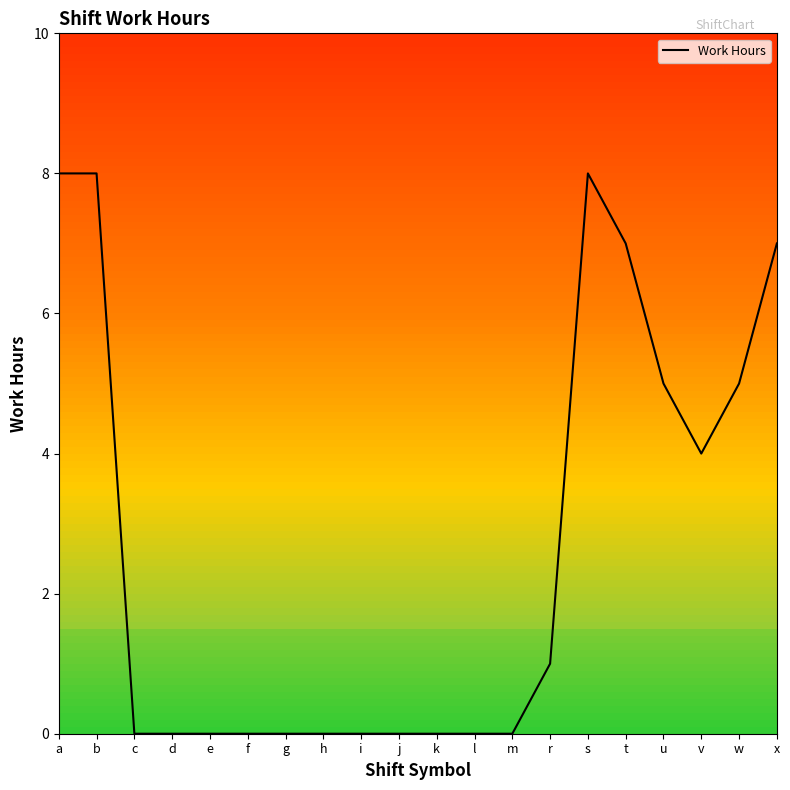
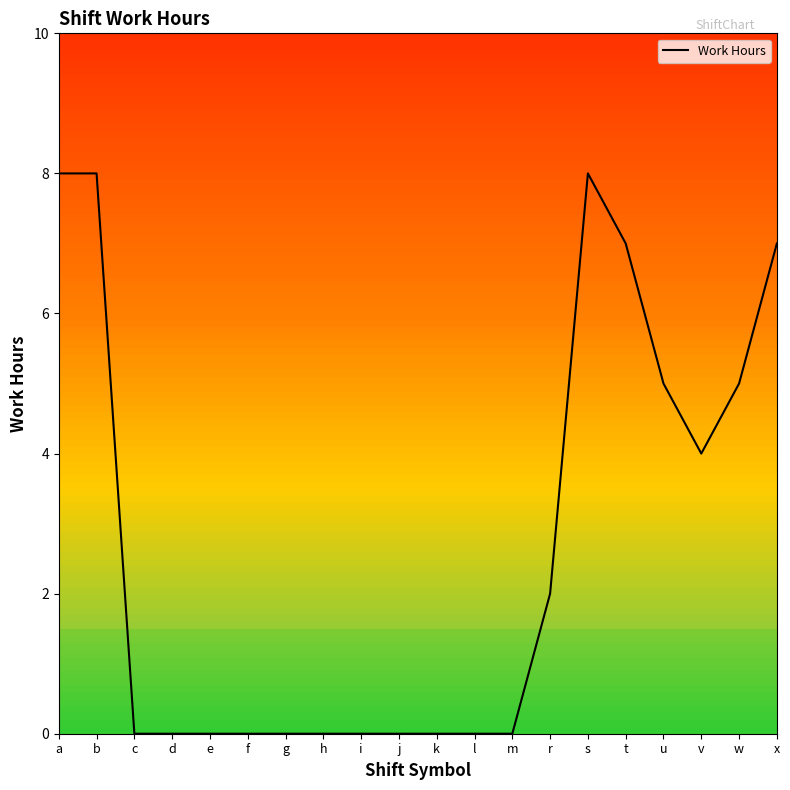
r: 1 -> 2
